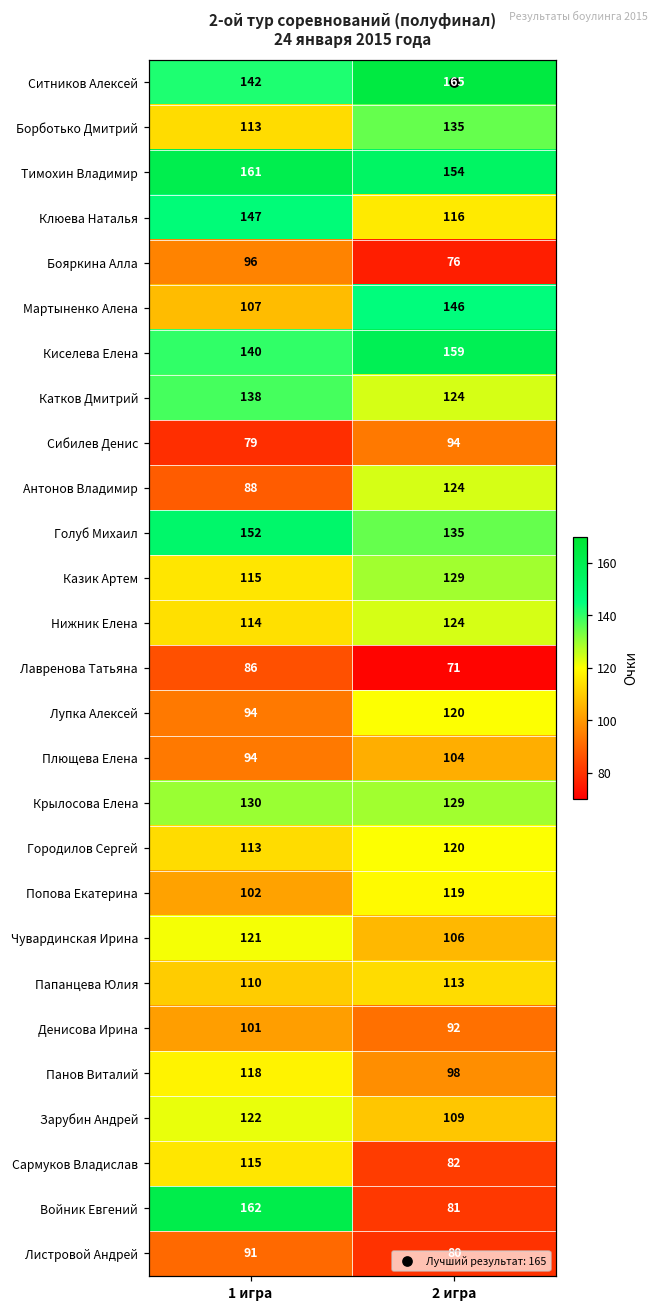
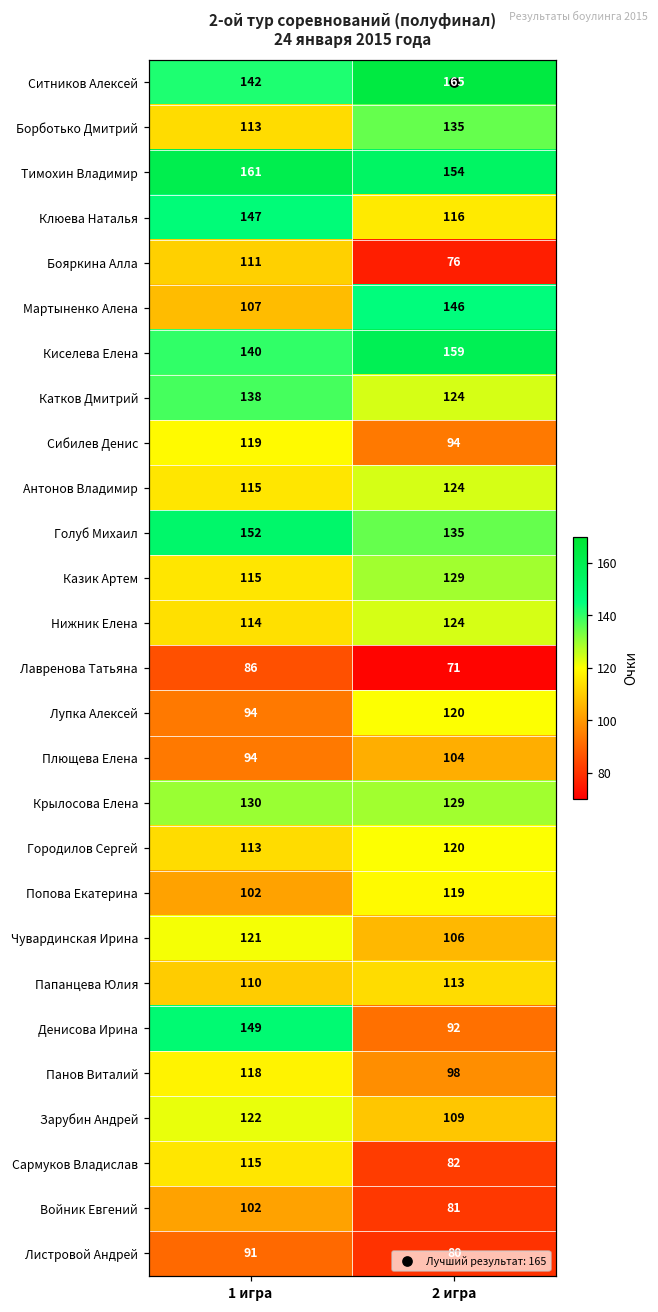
Бояркина Алла, 1 игра: 96 -> 111
Сибилев Денис, 1 игра: 79 -> 119
Антонов Владимир, 1 игра: 88 -> 115
Денисова Ирина, 1 игра: 101 -> 149
Войник Евгений, 1 игра: 162 -> 102
